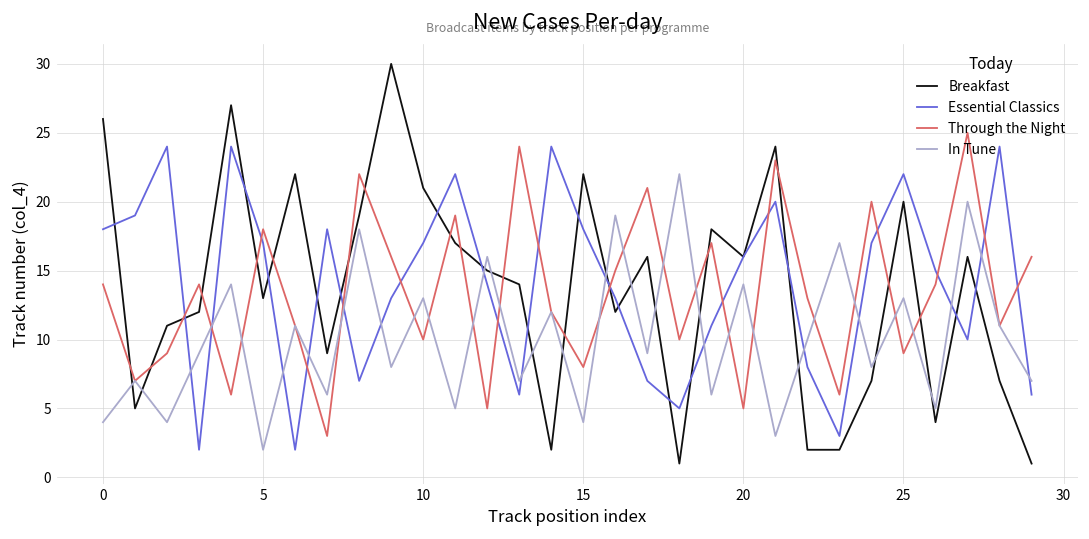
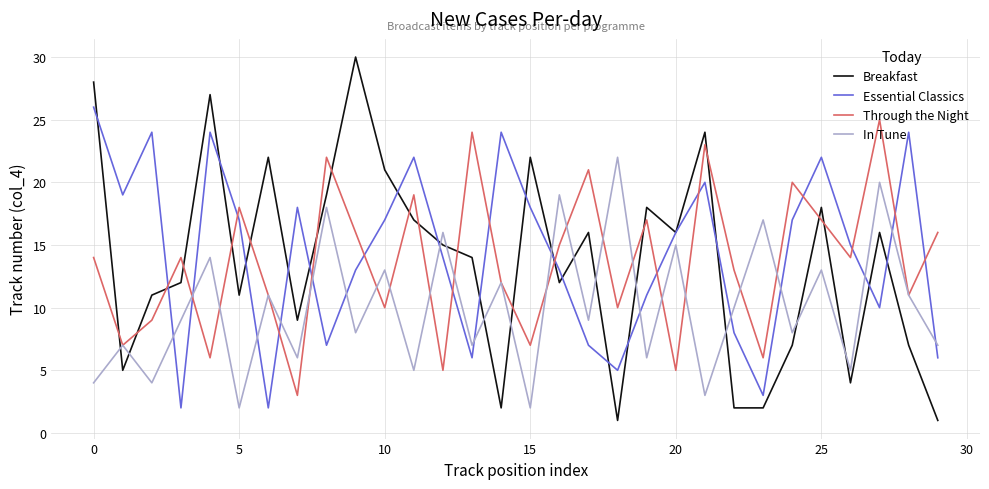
Breakfast, 0: 26 -> 28
Essential Classics, 0: 18 -> 26
Breakfast, 5: 13 -> 11
Through the Night, 15: 8 -> 7
In Tune, 15: 4 -> 2
In Tune, 20: 14 -> 15
Breakfast, 25: 20 -> 18
Through the Night, 25: 9 -> 17
